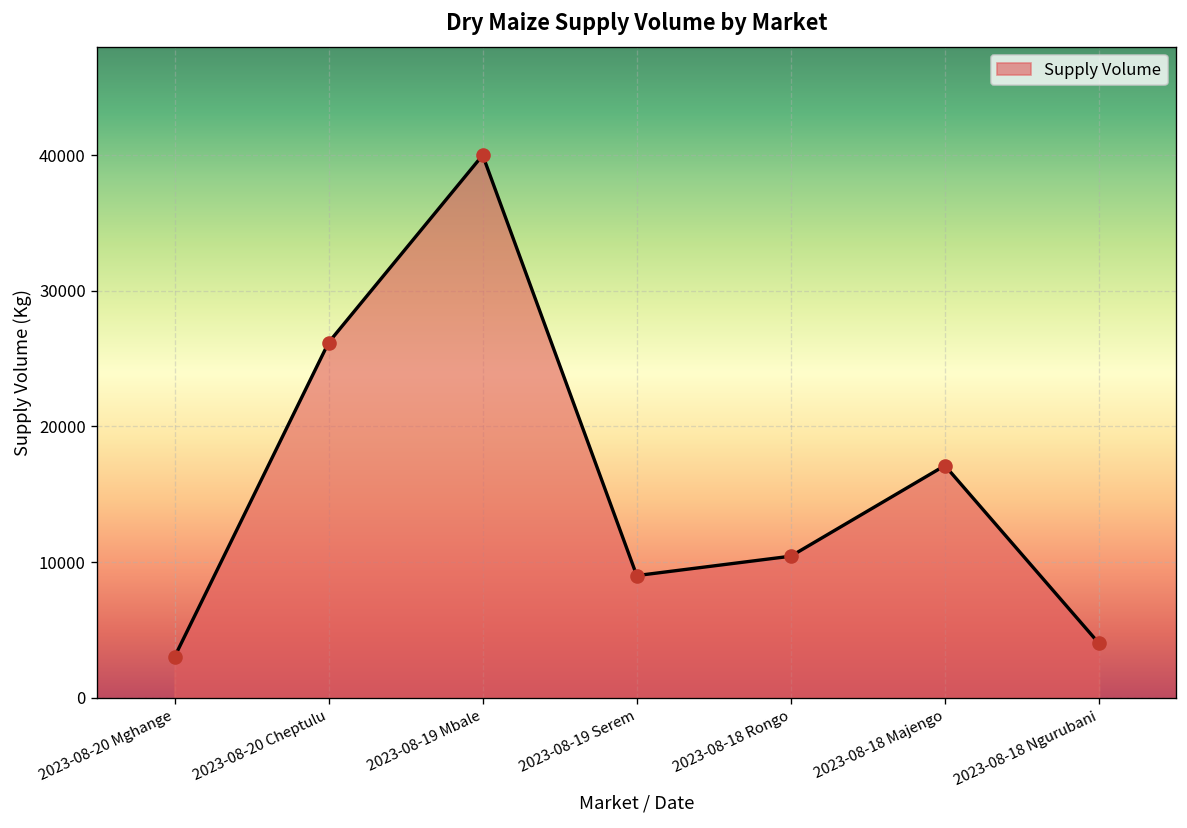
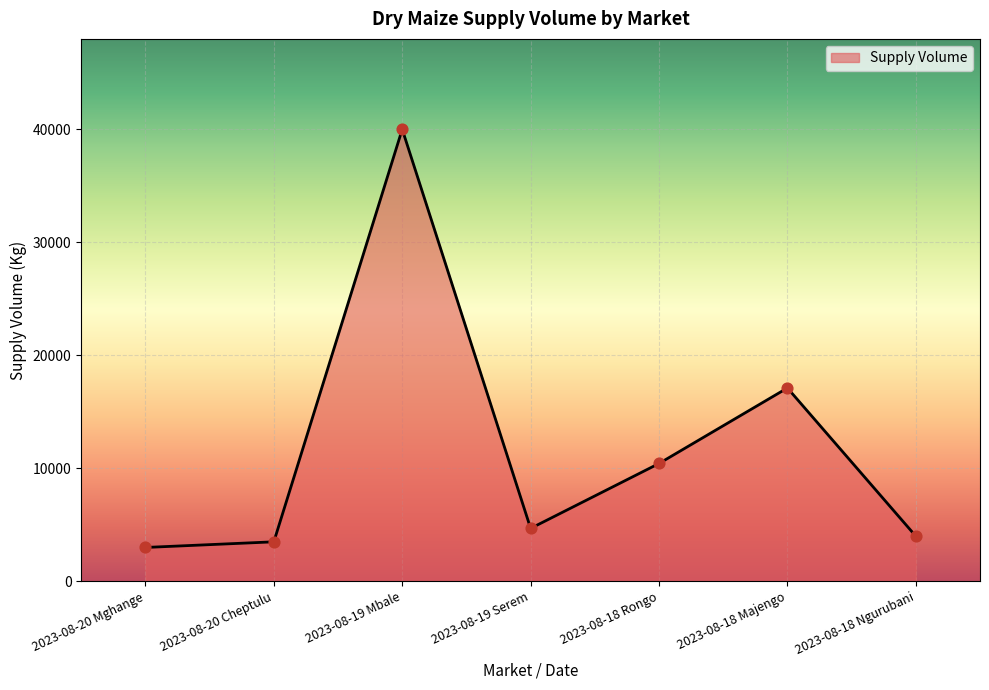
2023-08-20 Cheptulu: 26200 -> 3500
2023-08-19 Serem: 9000 -> 4700
